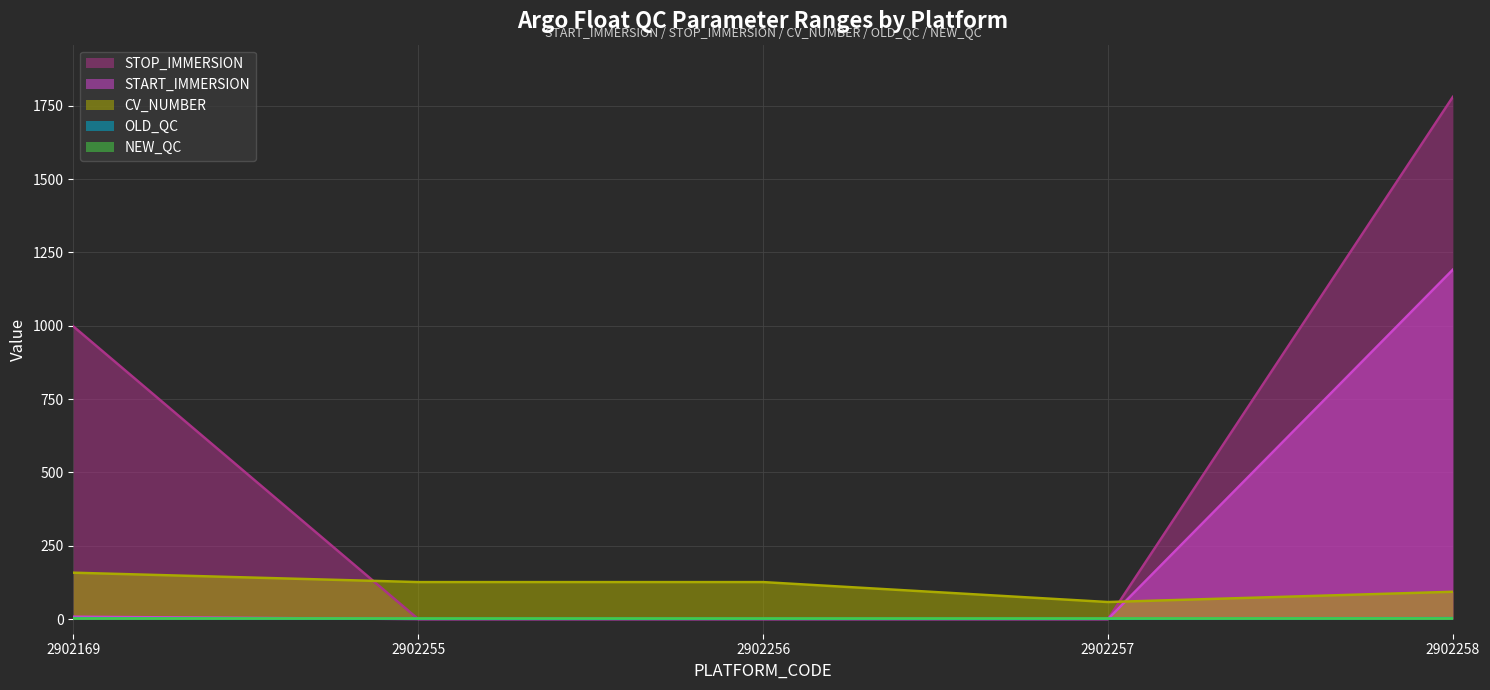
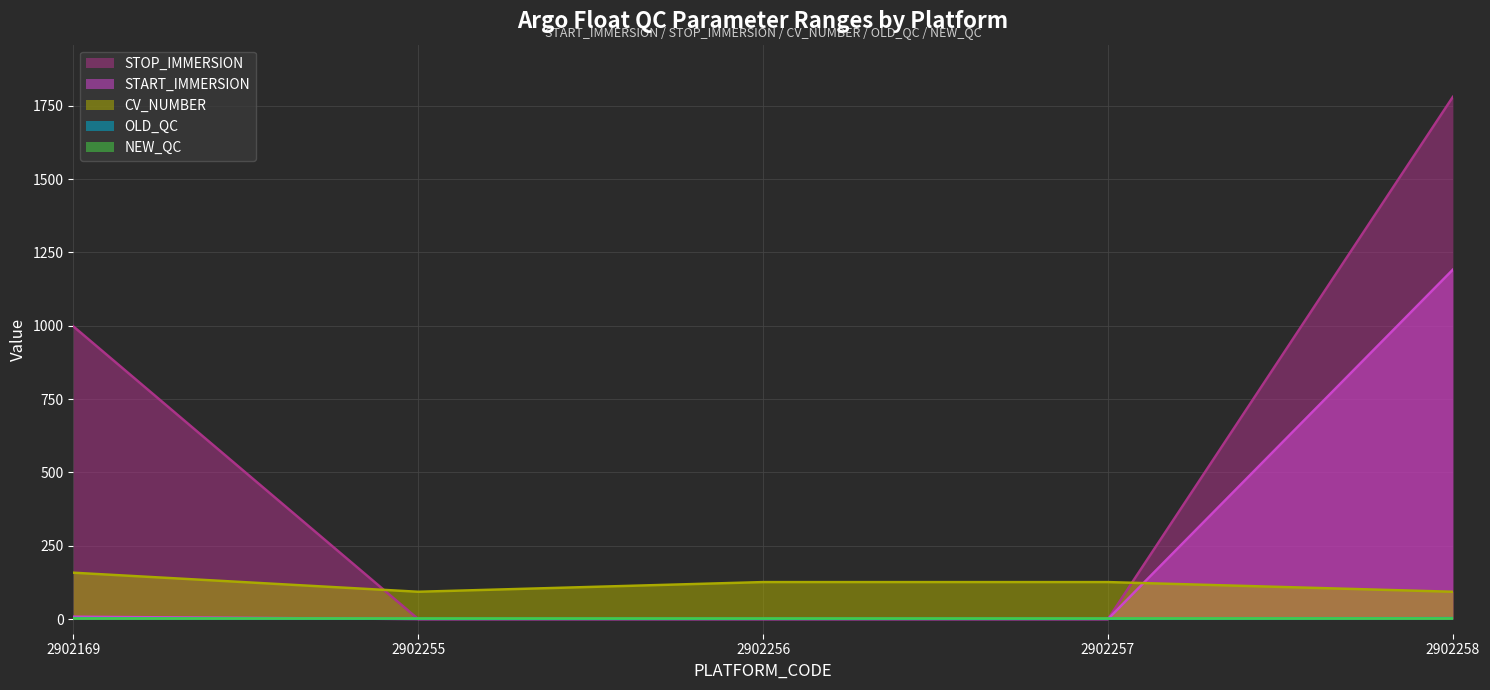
CV_NUMBER, 2902255: 130 -> 90
CV_NUMBER, 2902257: 60 -> 130
